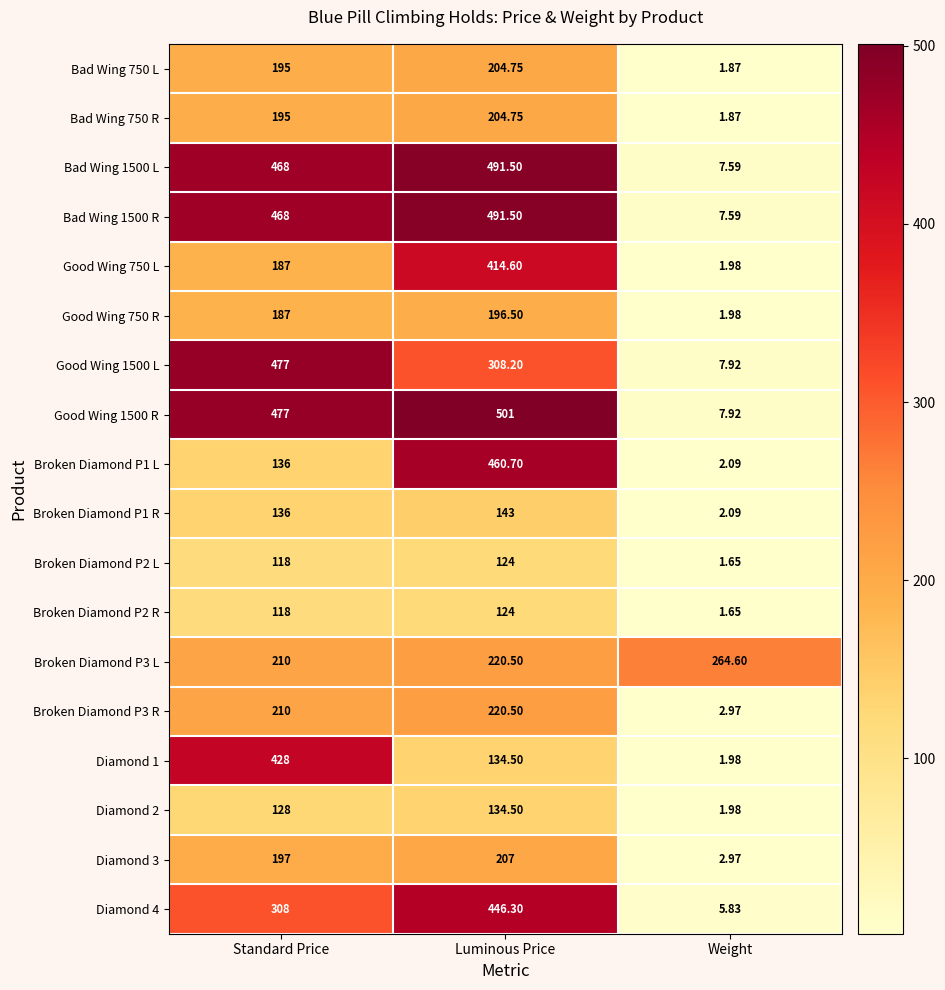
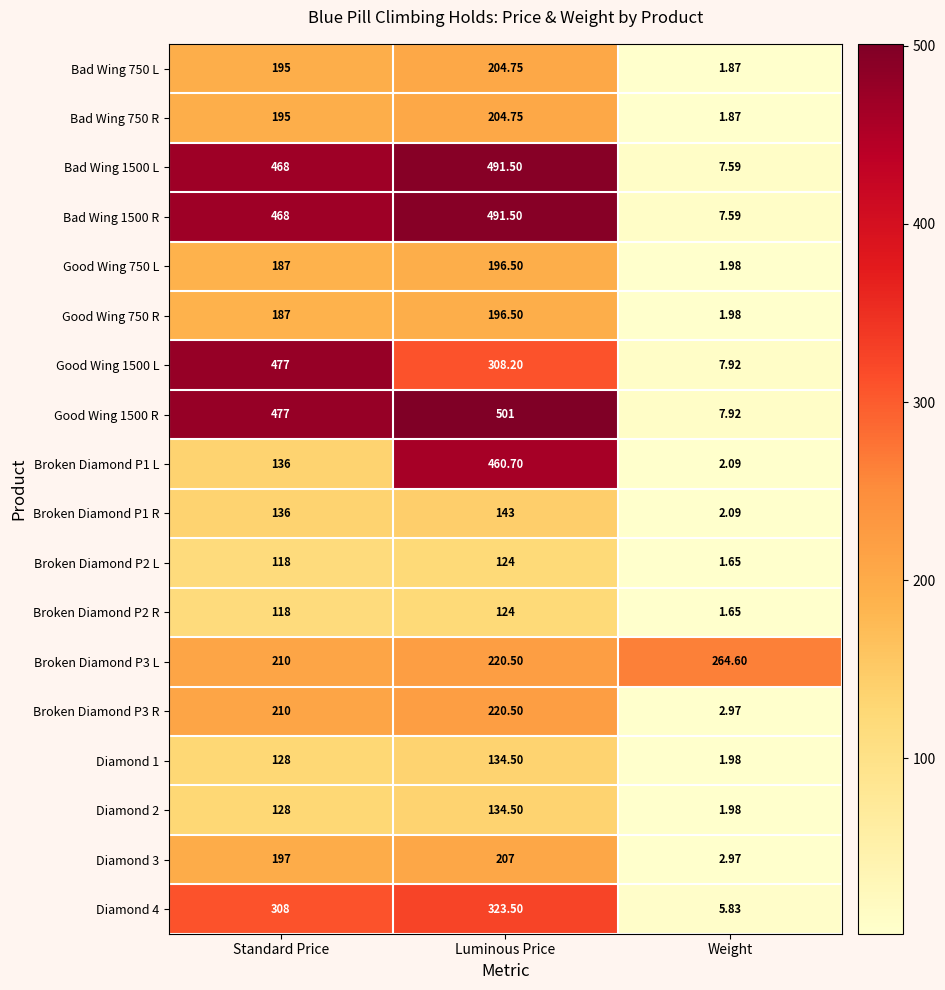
Good Wing 750 L, Luminous Price: 414.60 -> 196.50
Diamond 1, Standard Price: 428 -> 128
Diamond 4, Luminous Price: 446.30 -> 323.50
